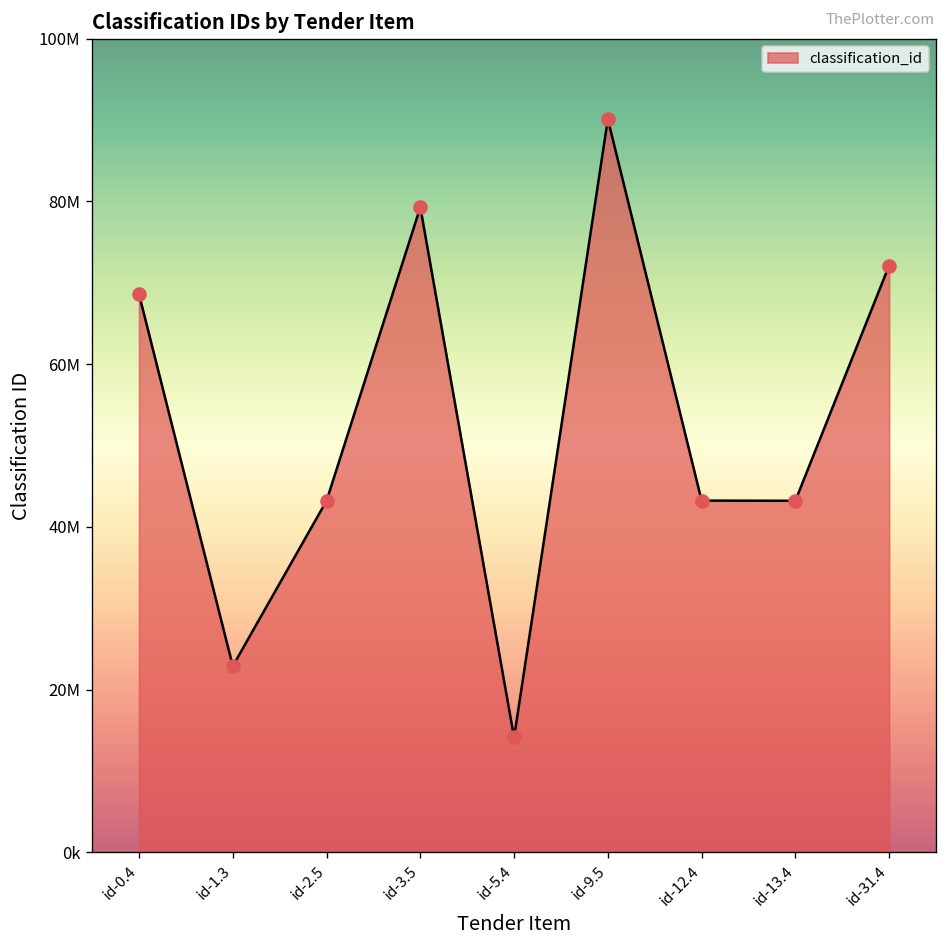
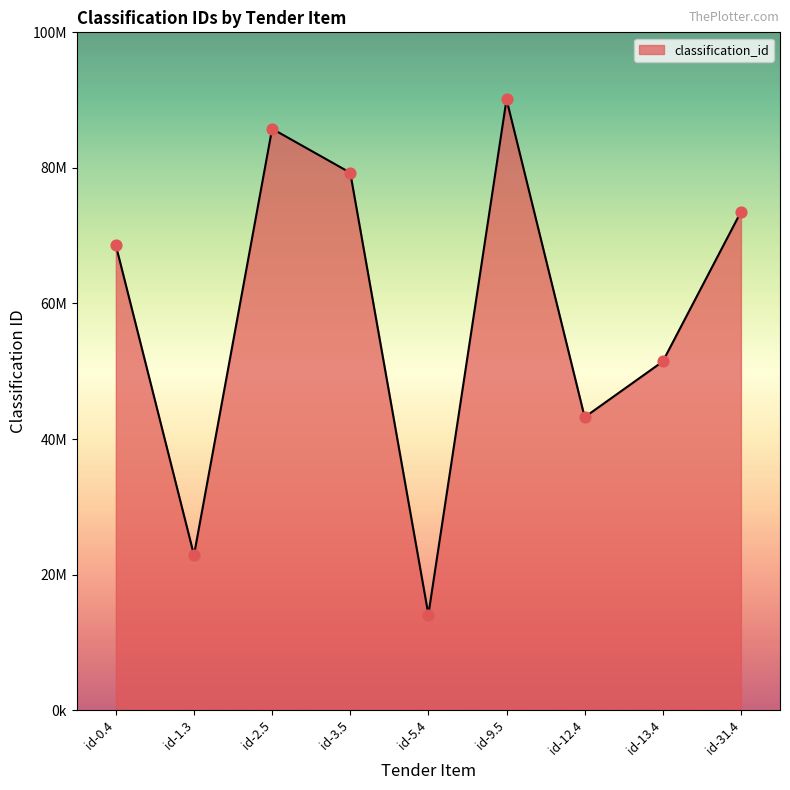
id-2.5: 43000000 -> 86000000
id-13.4: 43000000 -> 51000000
id-31.4: 72000000 -> 74000000
